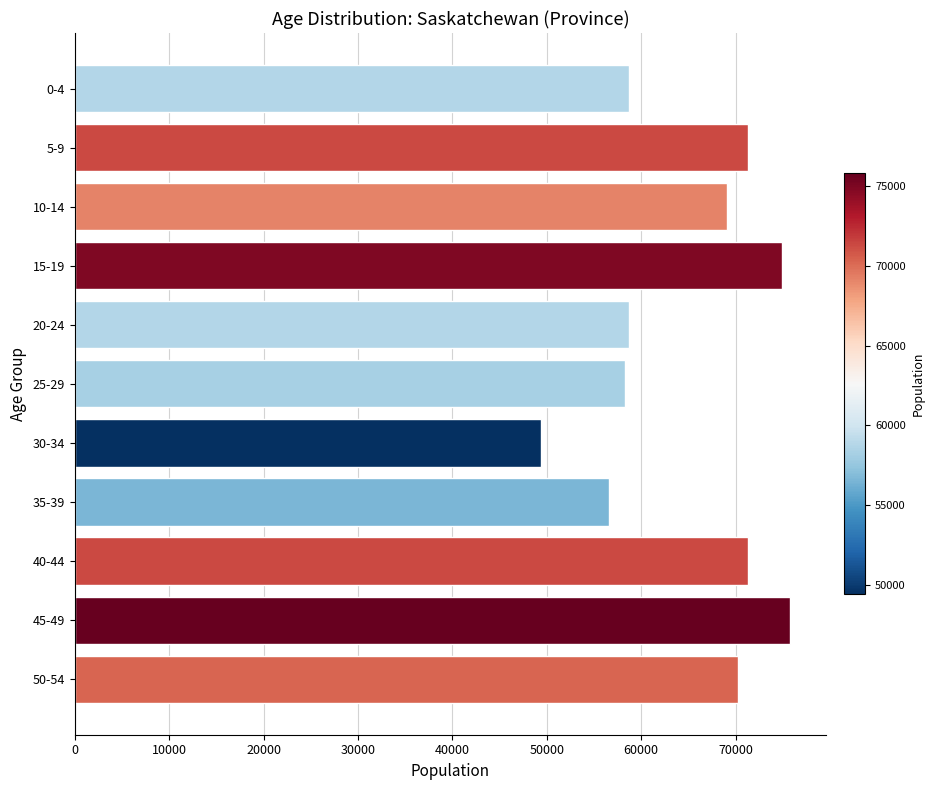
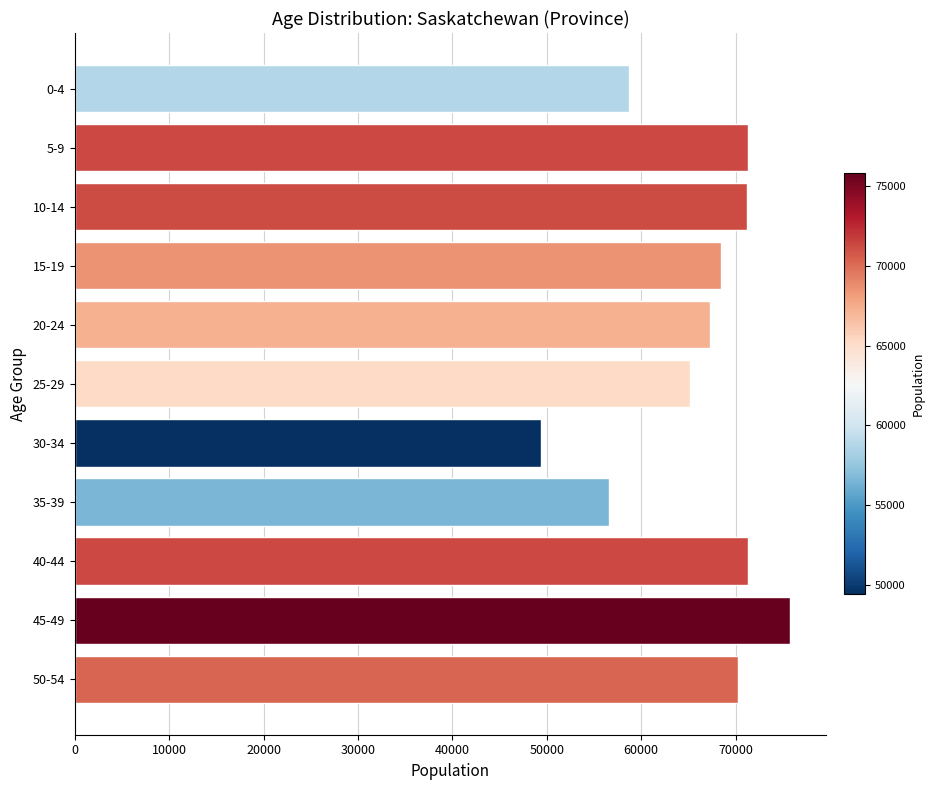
10-14: 69000 -> 71000
15-19: 75000 -> 68000
20-24: 59000 -> 67000
25-29: 58000 -> 65000
